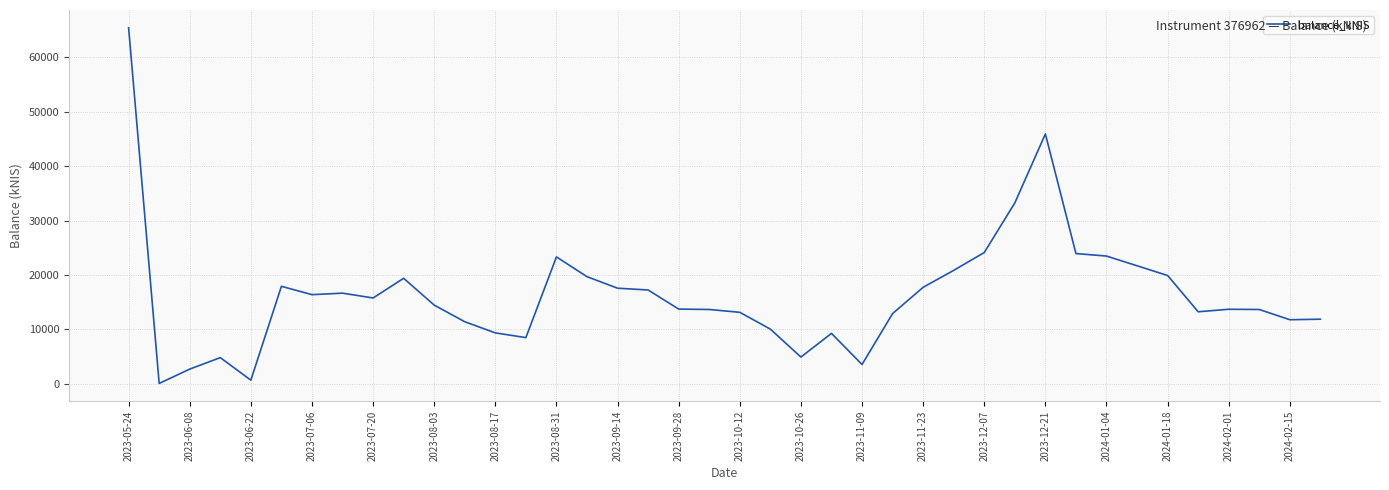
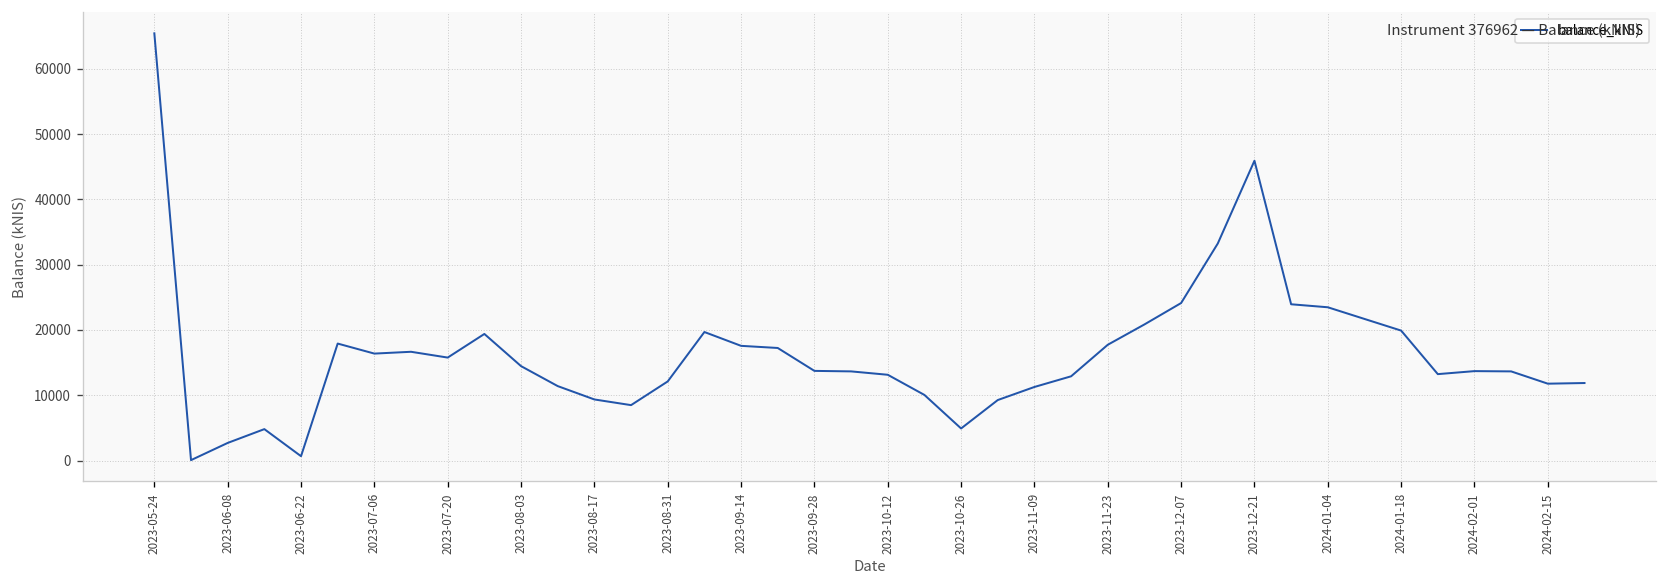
2023-08-31: 23000 -> 12000
2023-11-09: 4000 -> 11000
